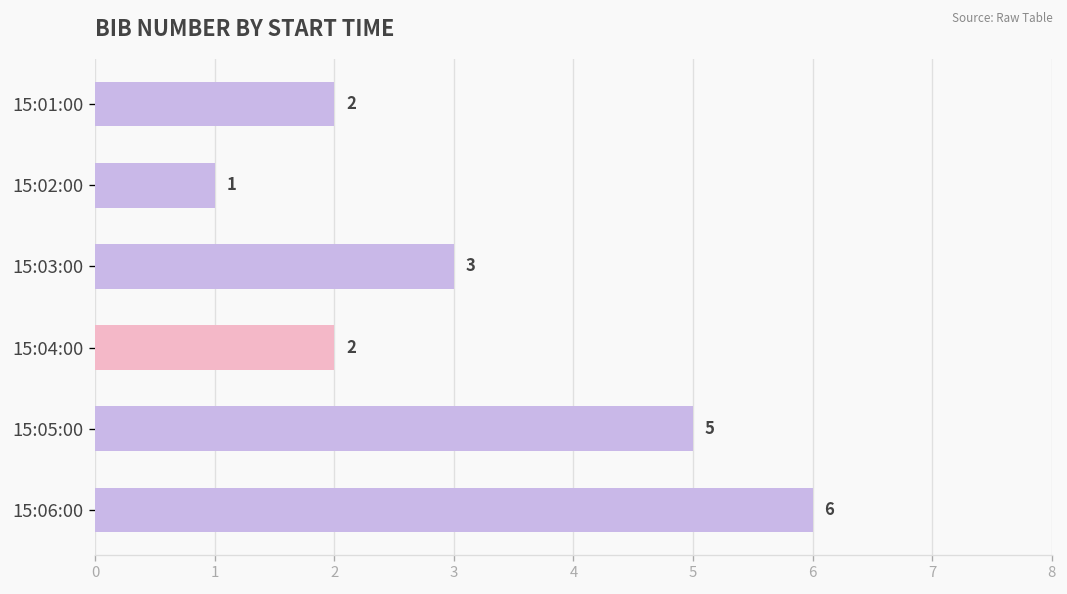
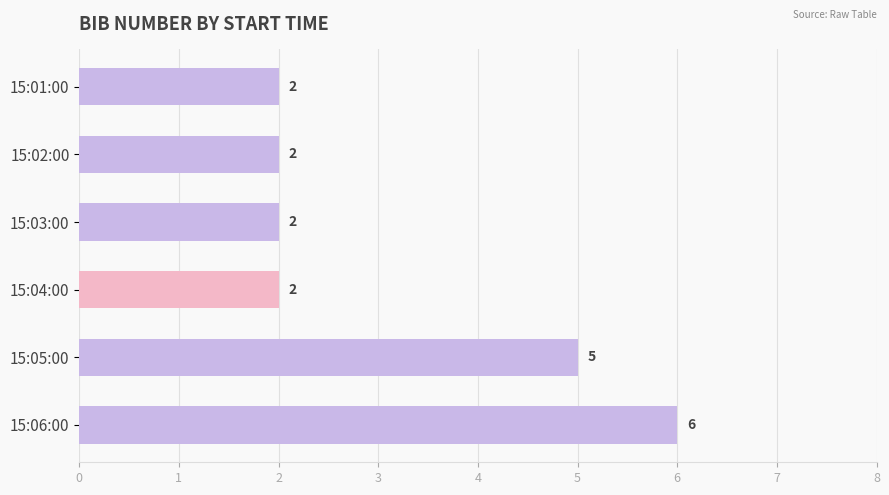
15:02:00: 1 -> 2
15:03:00: 3 -> 2
